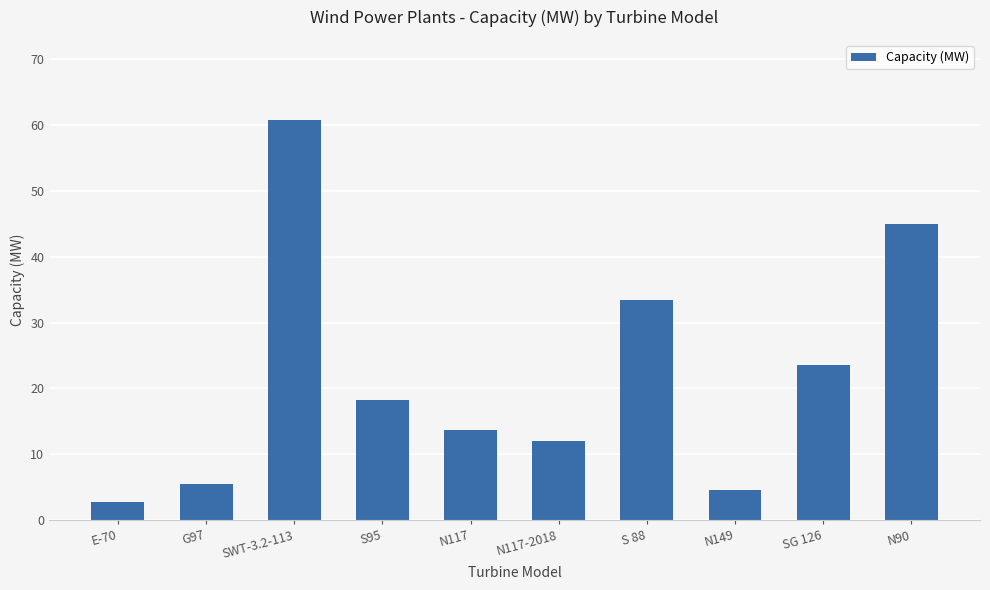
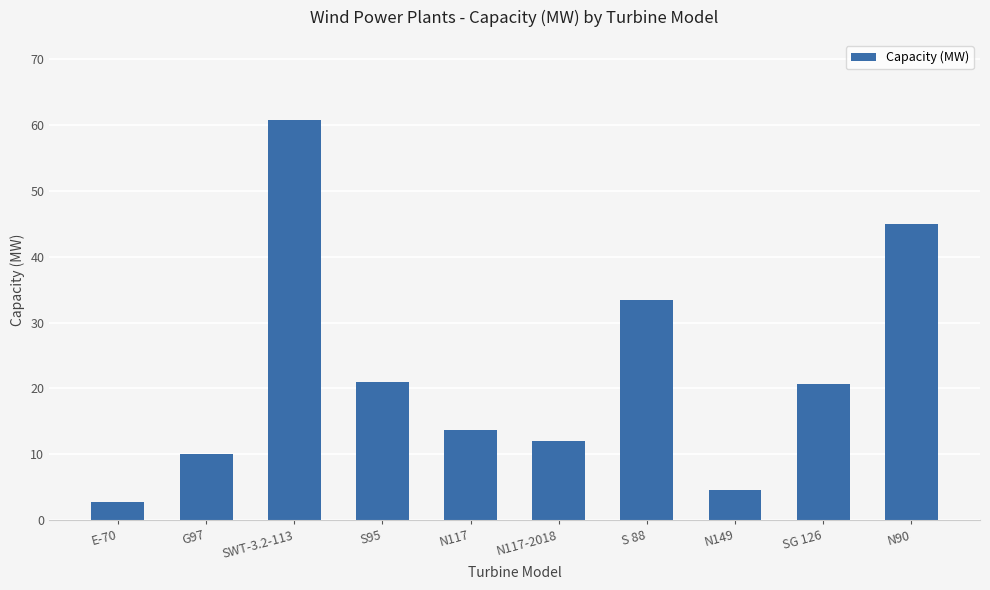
G97: 6 -> 10
S95: 18 -> 21
SG 126: 24 -> 21
